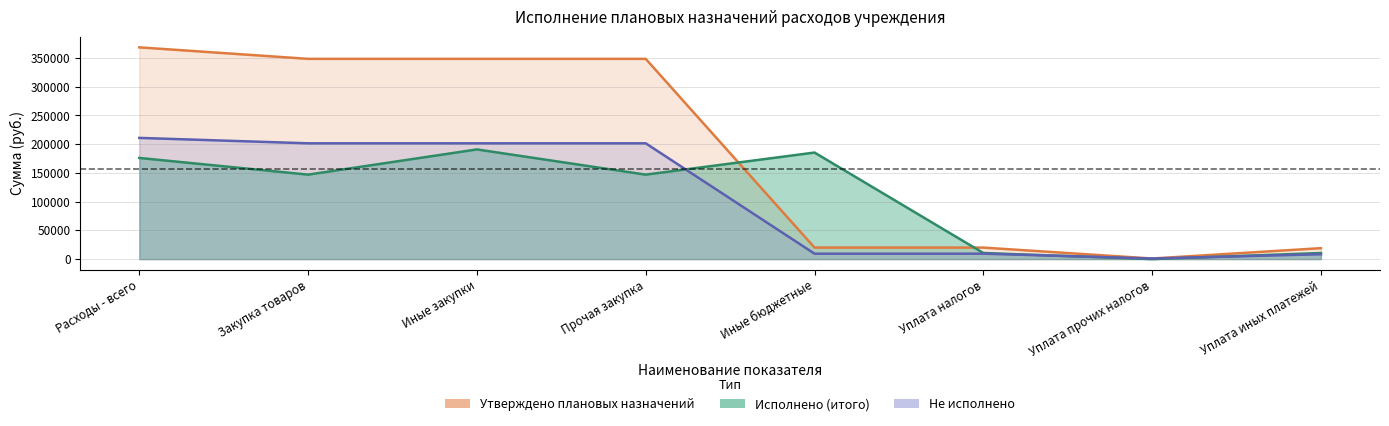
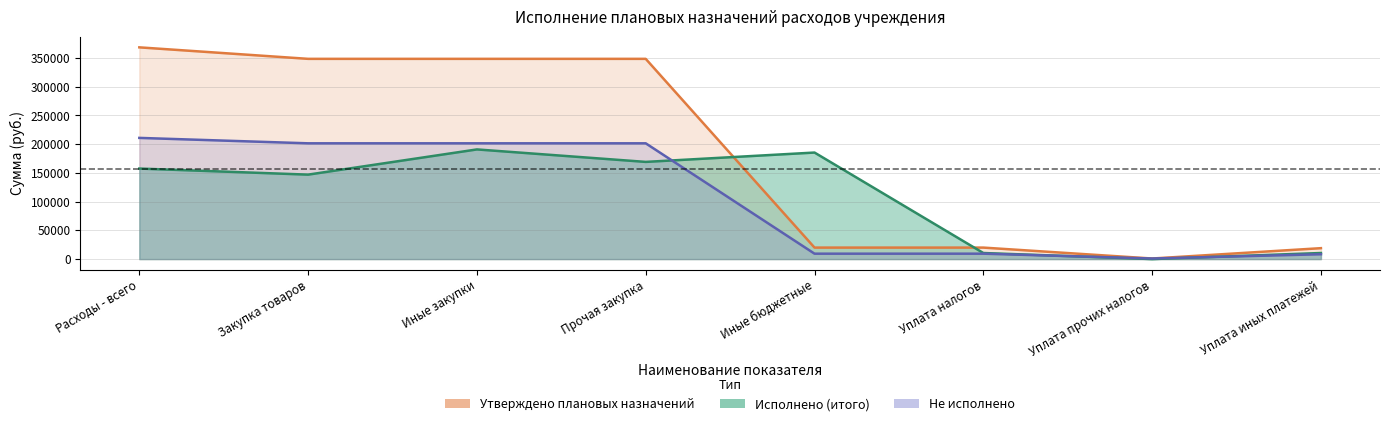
Исполнено (итого), Расходы - всего: 180000 -> 160000
Исполнено (итого), Прочая закупка: 150000 -> 170000
